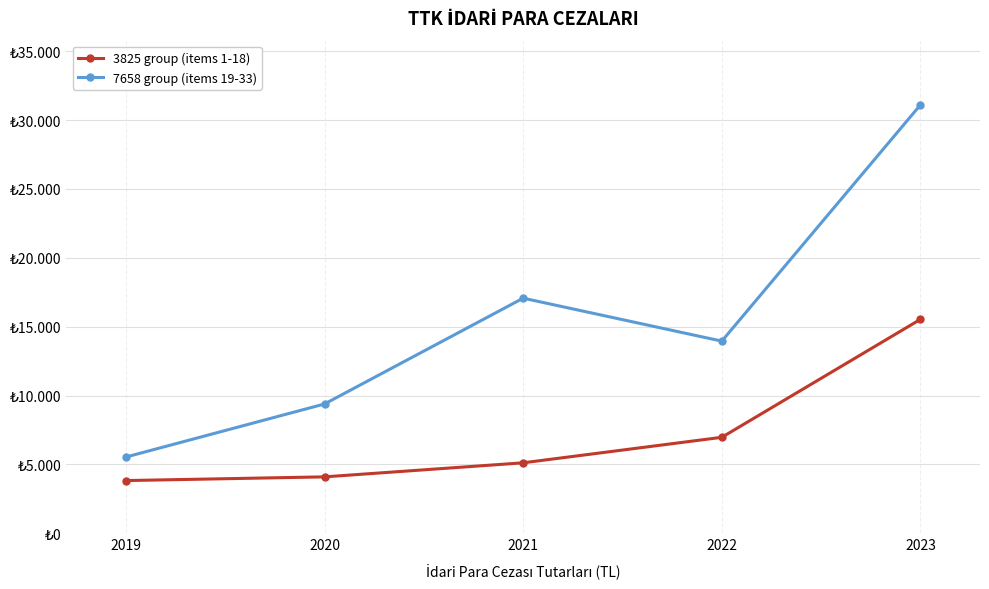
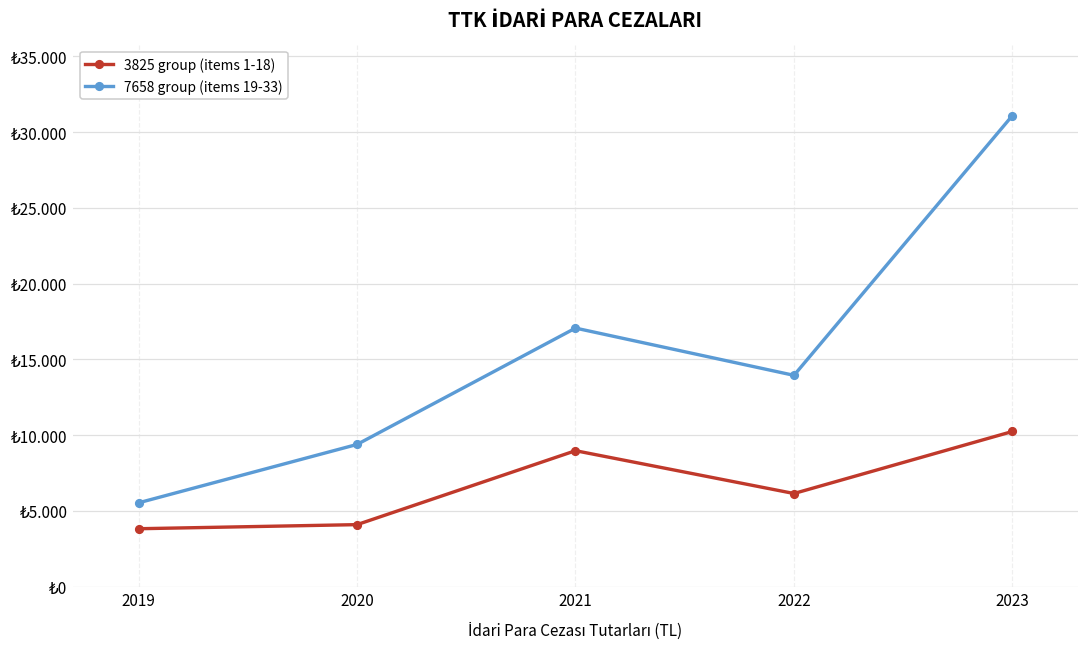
3825 group (items 1-18), 2021: ₺5.1 -> ₺9.0
3825 group (items 1-18), 2022: ₺7.0 -> ₺6.2
3825 group (items 1-18), 2023: ₺15.5 -> ₺10.2
